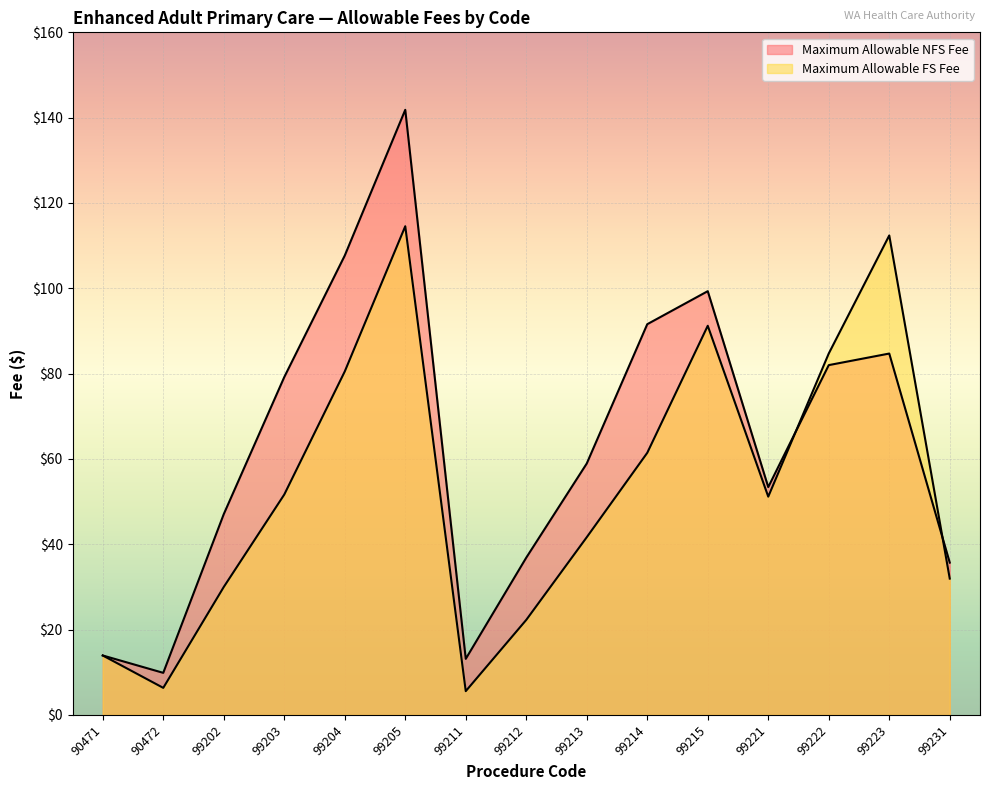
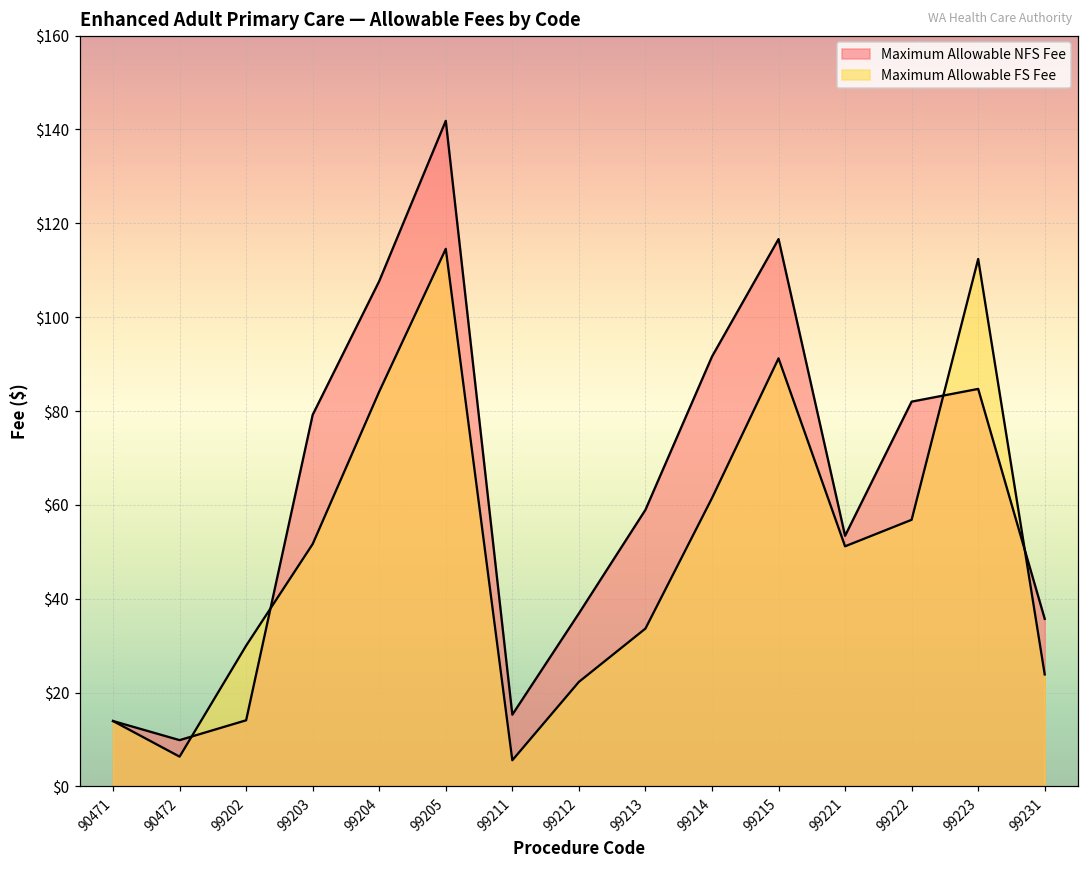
Maximum Allowable NFS Fee, 99202: $47 -> $14
Maximum Allowable FS Fee, 99204: $81 -> $84
Maximum Allowable NFS Fee, 99211: $13 -> $15
Maximum Allowable FS Fee, 99213: $42 -> $34
Maximum Allowable NFS Fee, 99215: $99 -> $117
Maximum Allowable FS Fee, 99222: $85 -> $57
Maximum Allowable FS Fee, 99231: $32 -> $24
